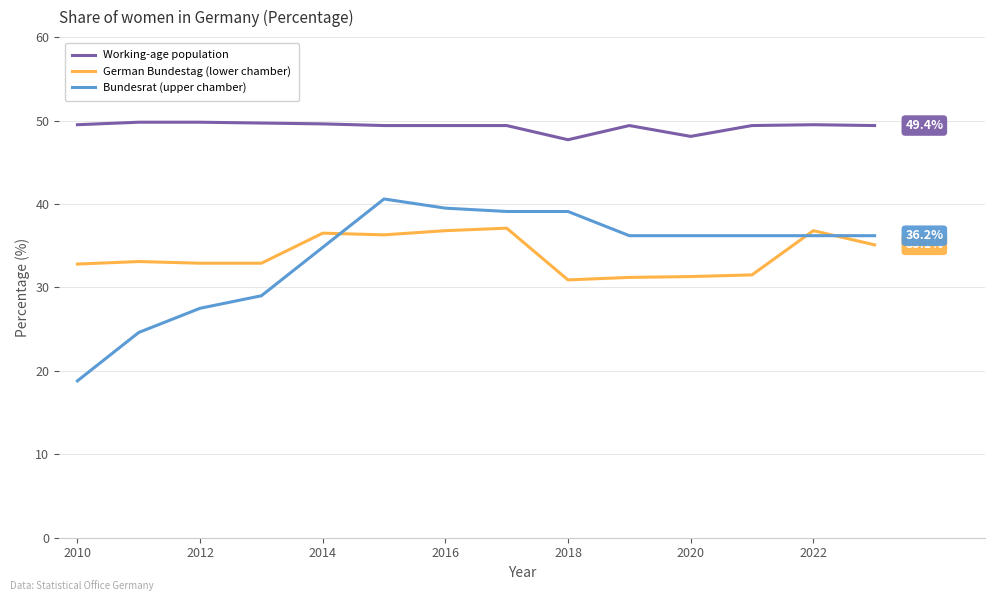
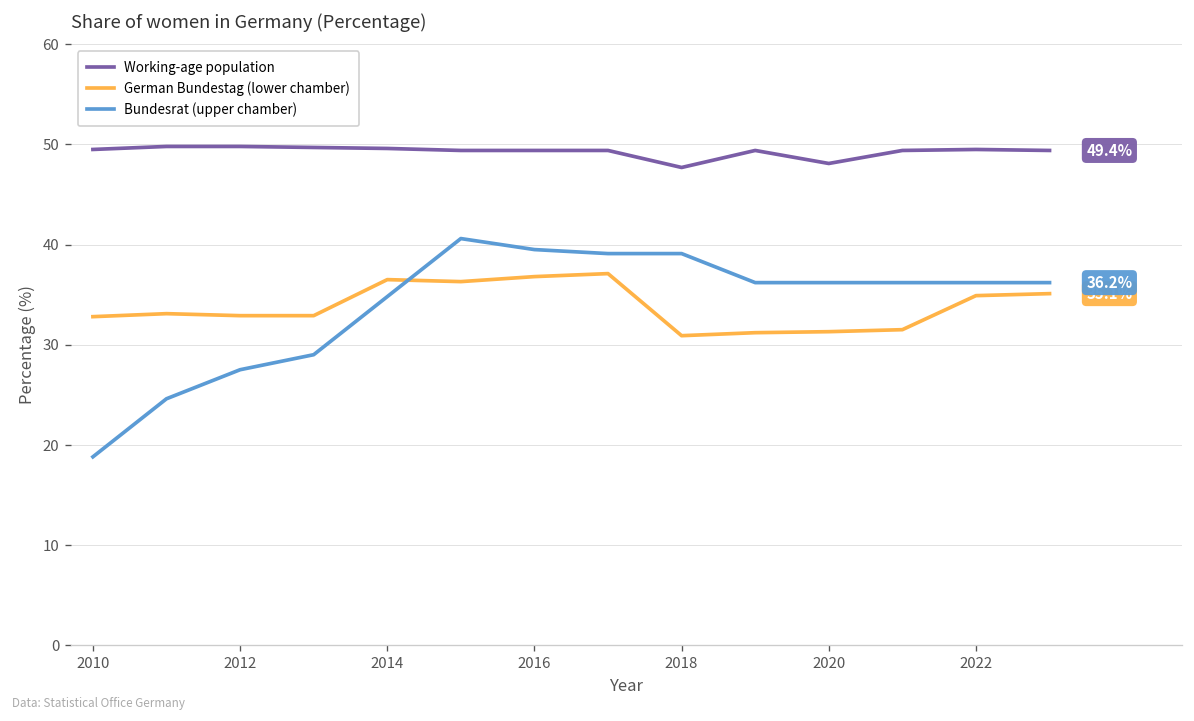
German Bundestag (lower chamber), 2022: 37 -> 35
